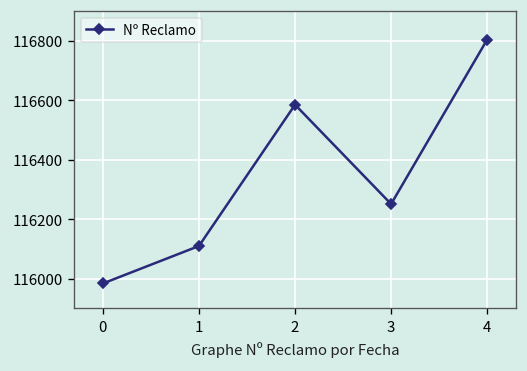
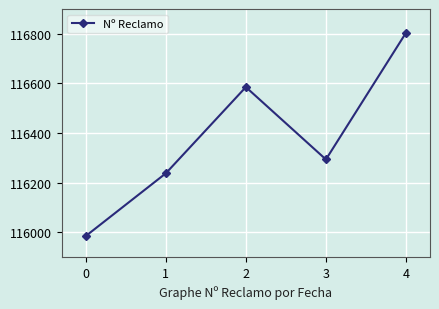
1: 116110 -> 116240
3: 116250 -> 116290
